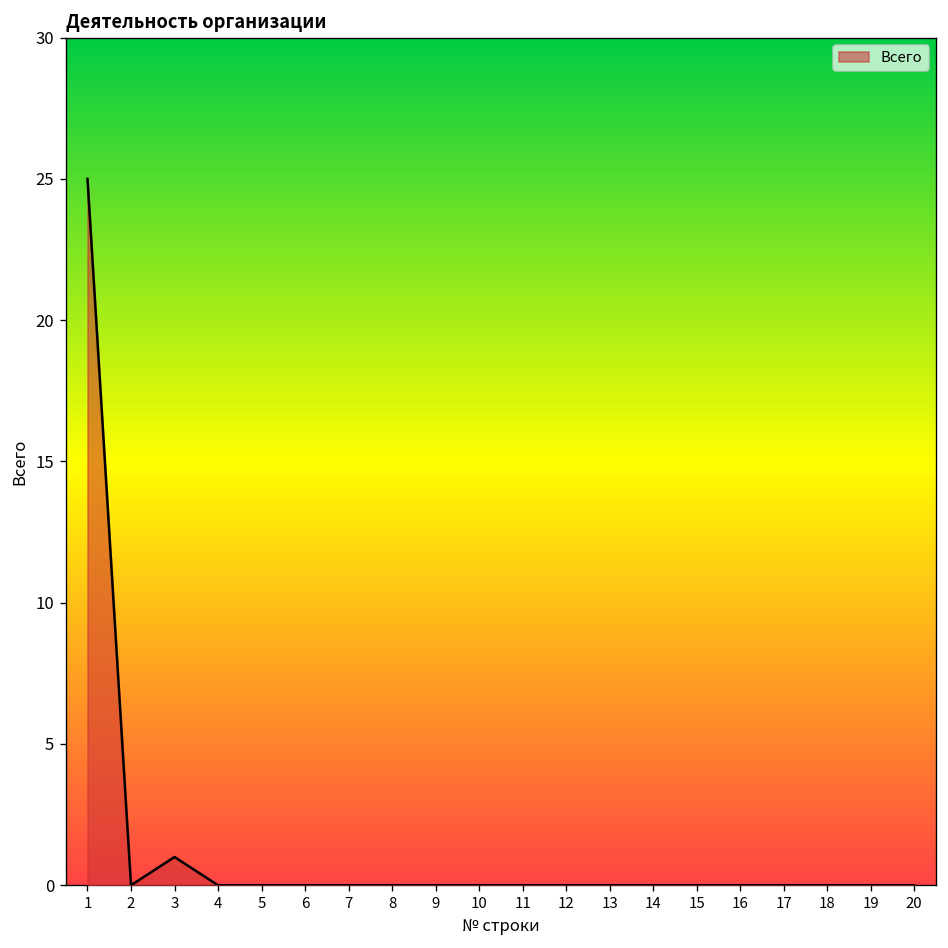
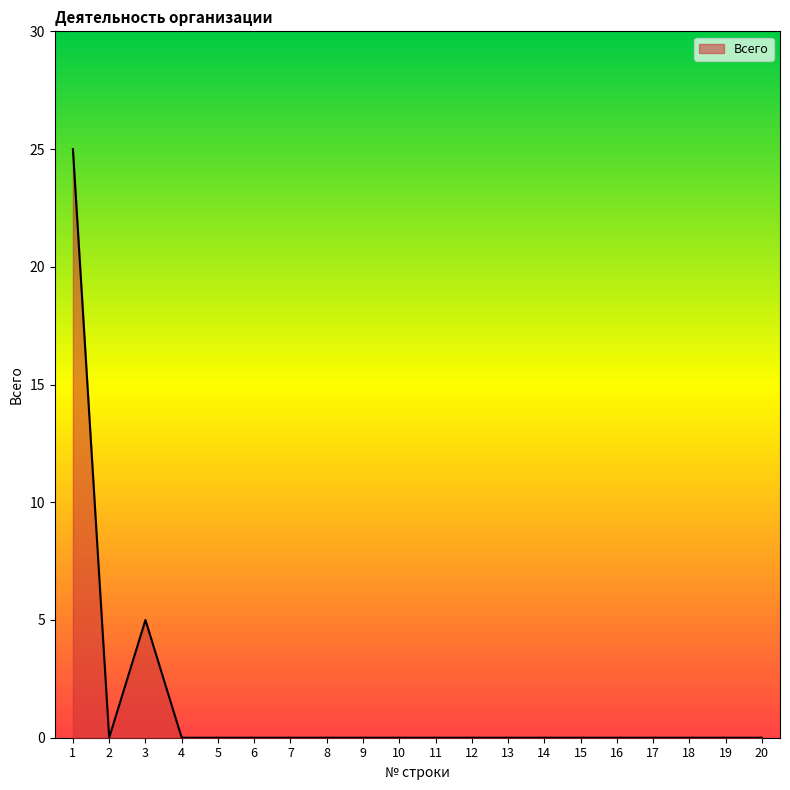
3: 1 -> 5
